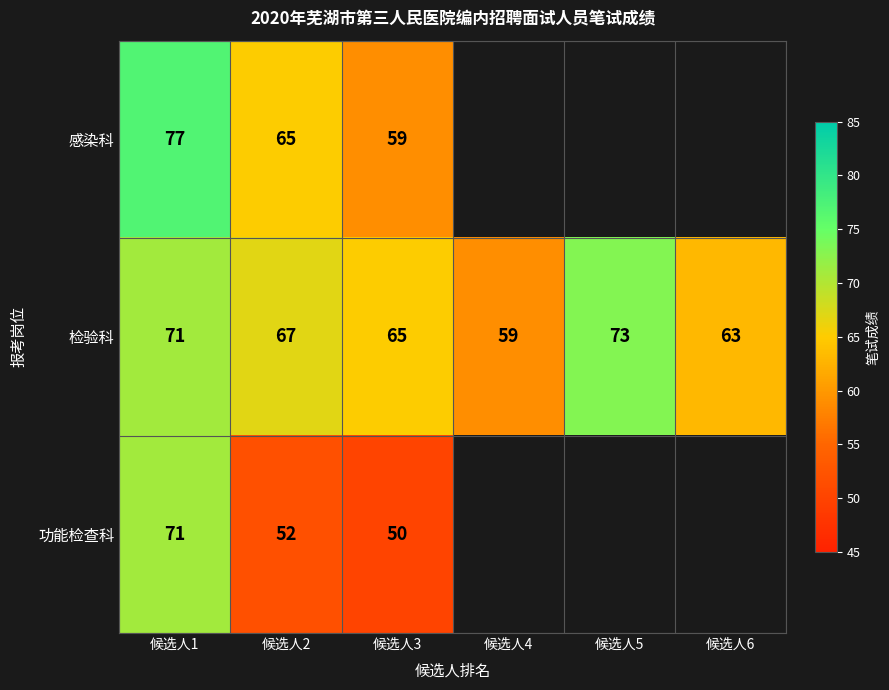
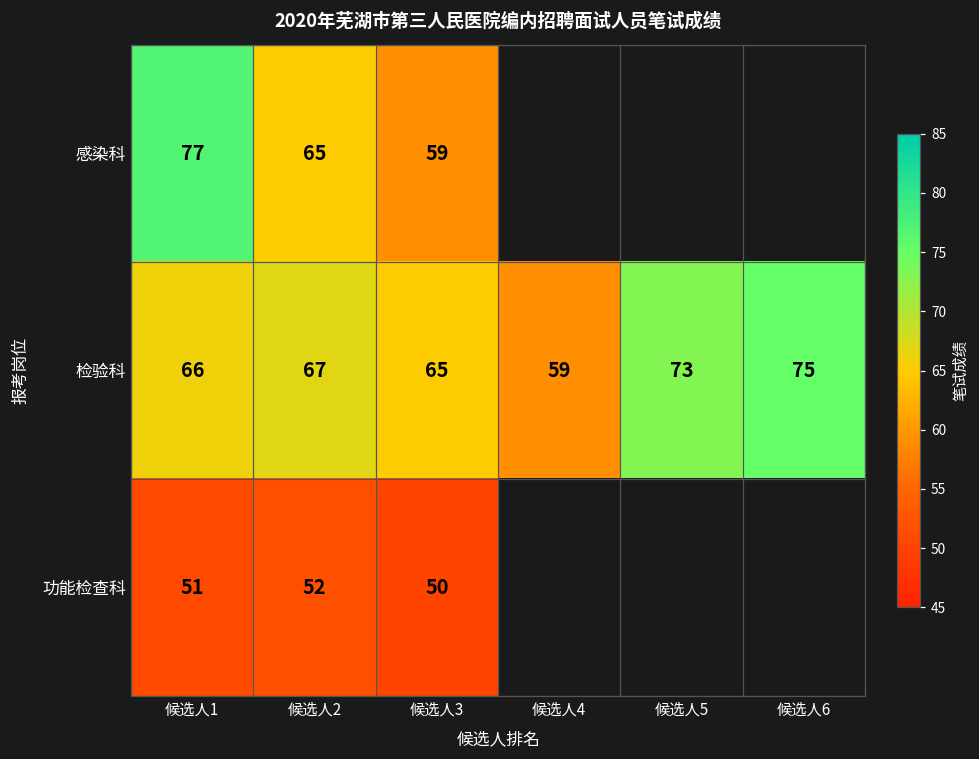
检验科, 候选人1: 71 -> 66
检验科, 候选人6: 63 -> 75
功能检查科, 候选人1: 71 -> 51
